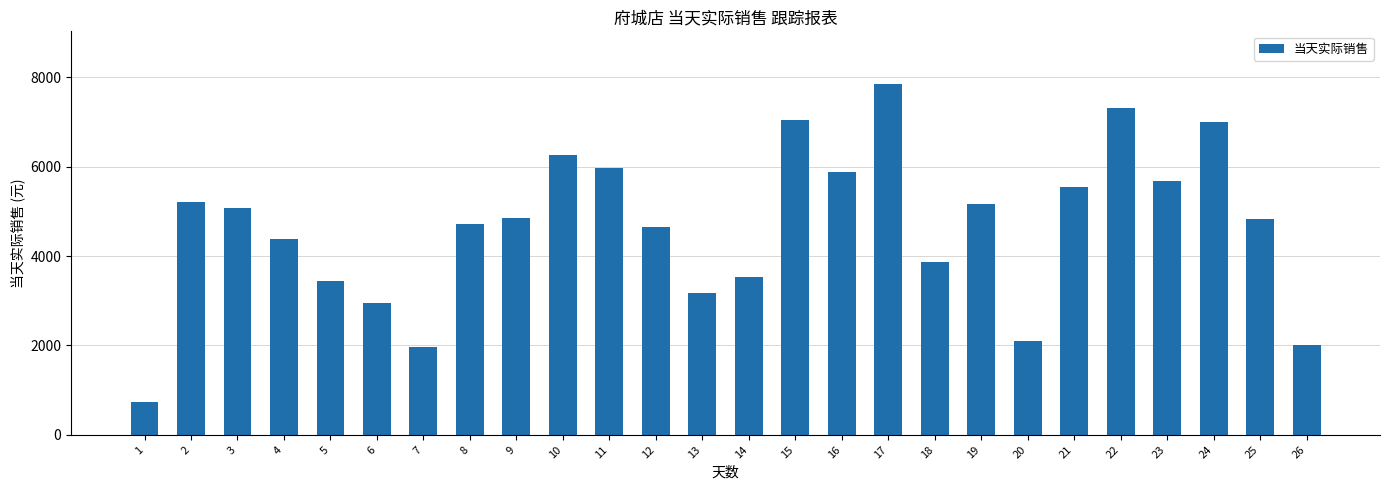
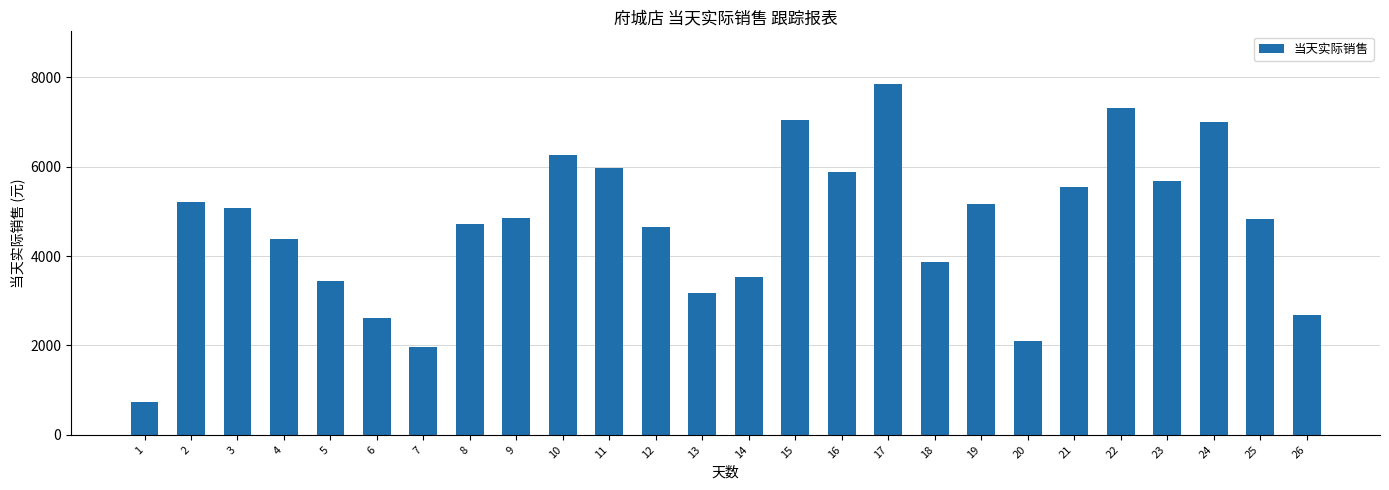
6: 3000 -> 2600
26: 2000 -> 2700
